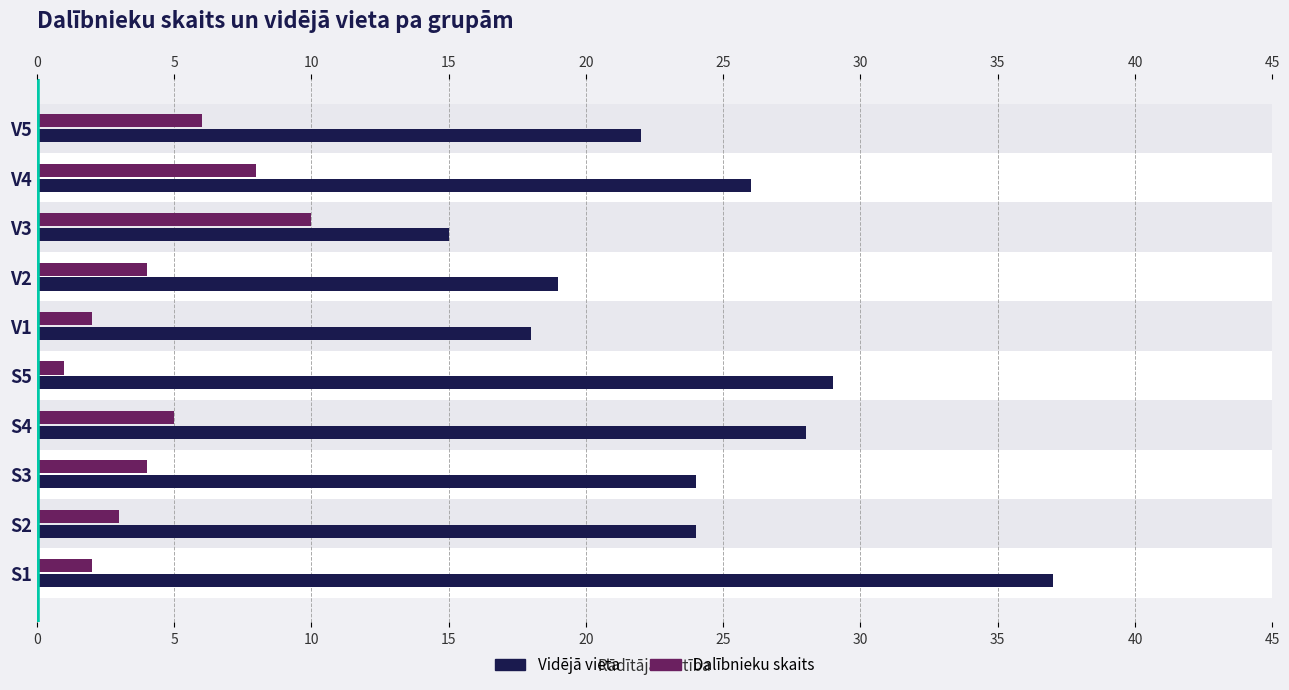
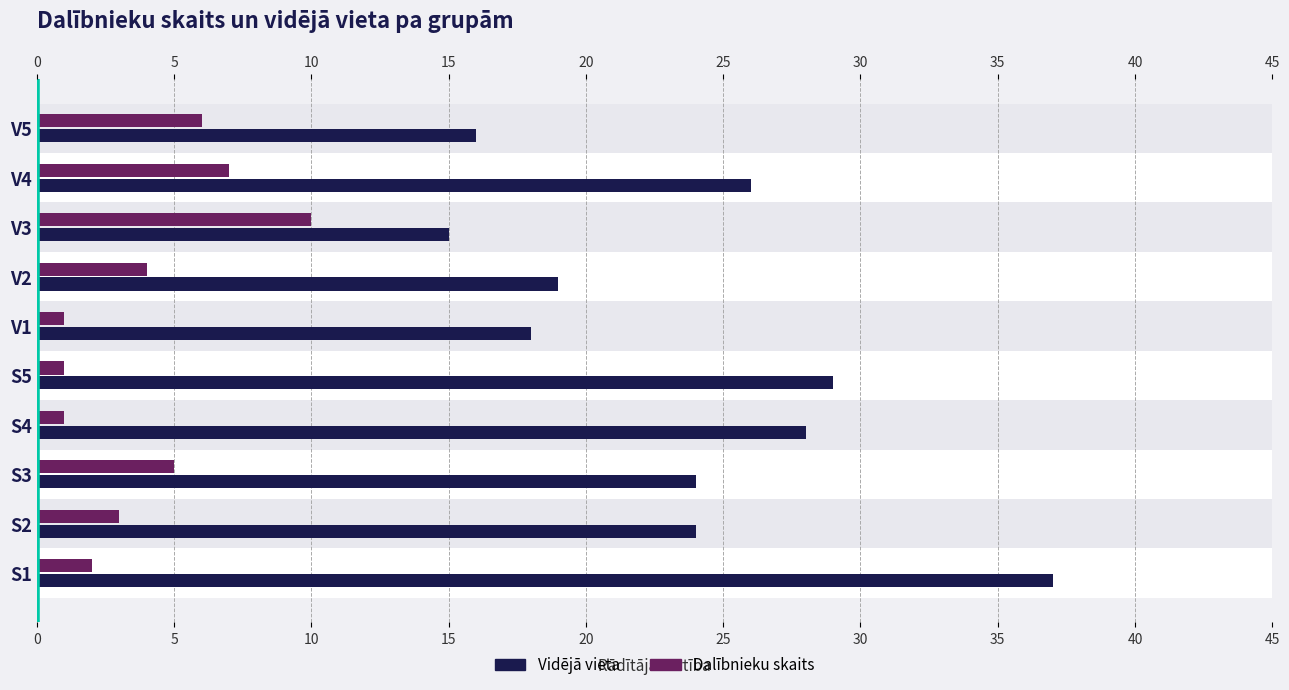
Vidējā vieta, V5: 22 -> 16
Dalībnieku skaits, V4: 8 -> 7
Dalībnieku skaits, V1: 2 -> 1
Dalībnieku skaits, S4: 5 -> 1
Dalībnieku skaits, S3: 4 -> 5
